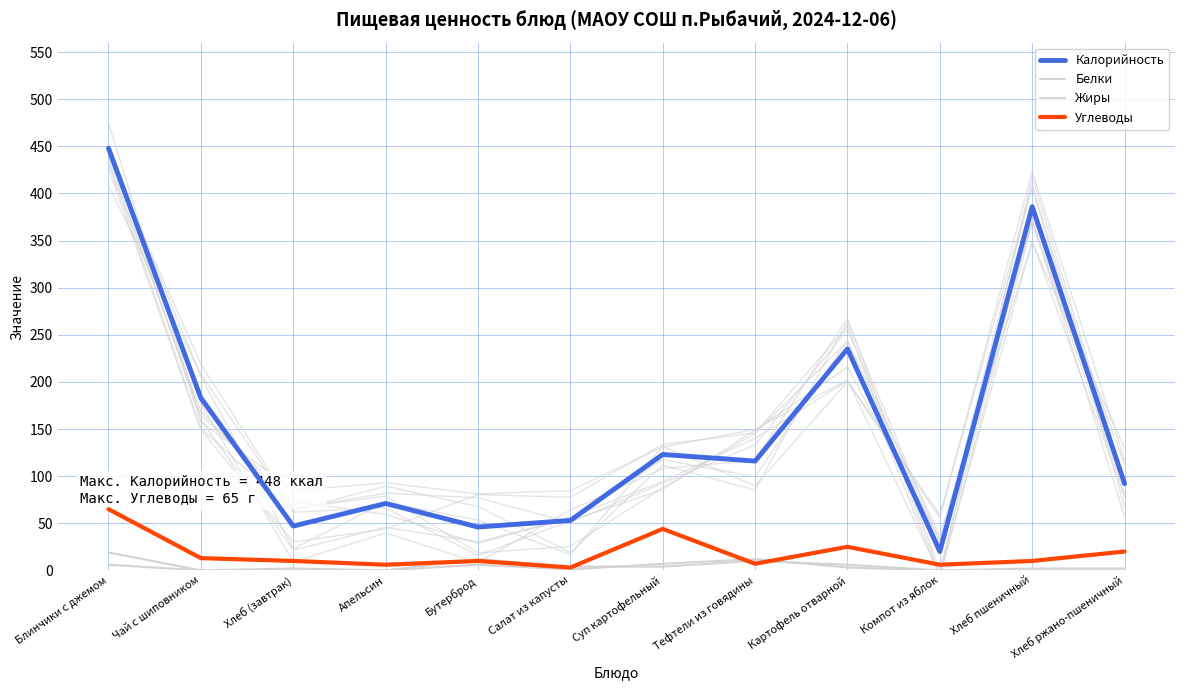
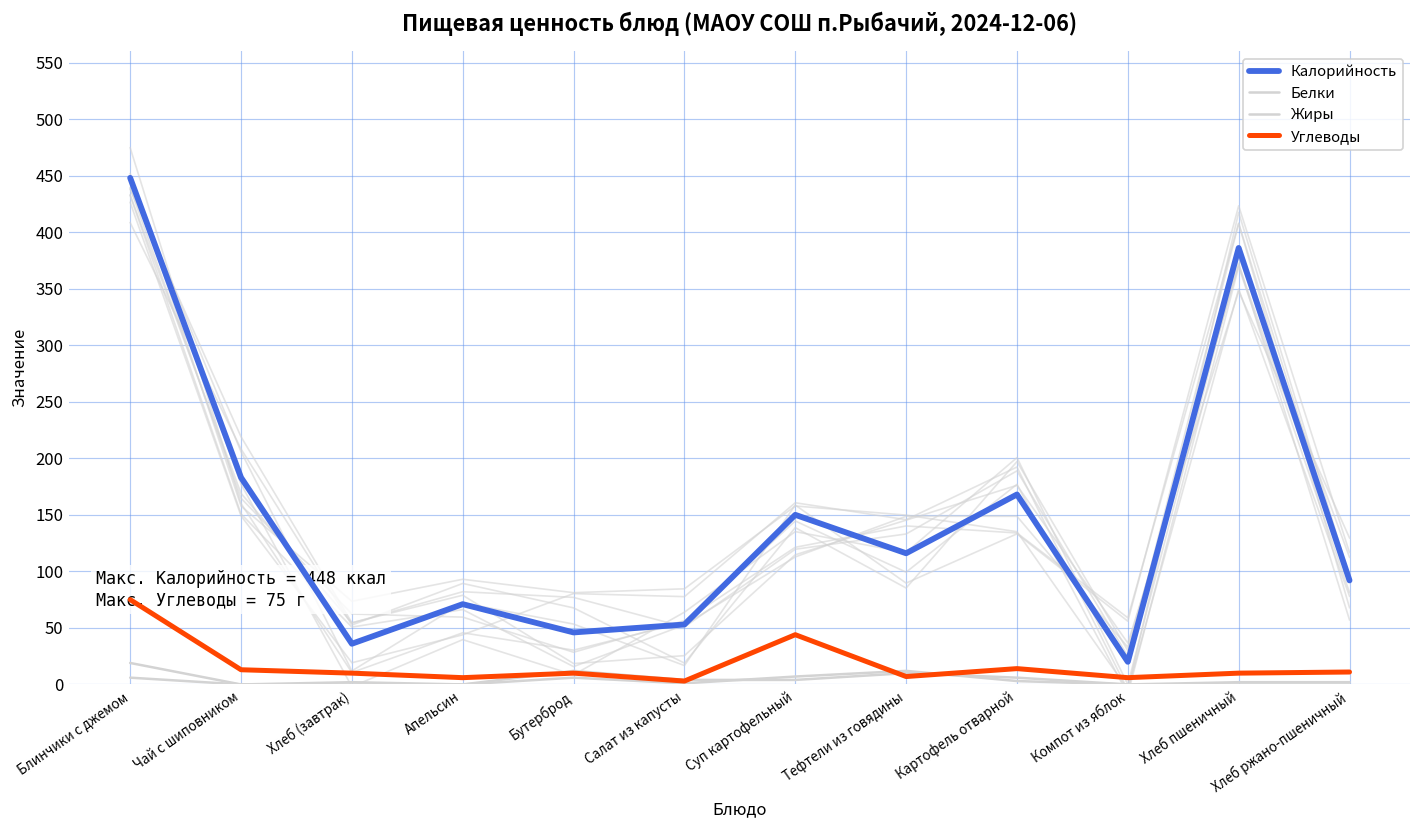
Углеводы, Блинчики с джемом: 65 -> 75
Калорийность, Хлеб (завтрак): 50 -> 40
Калорийность, Суп картофельный: 120 -> 150
Калорийность, Картофель отварной: 240 -> 170
Углеводы, Картофель отварной: 30 -> 10
Углеводы, Хлеб ржано-пшеничный: 20 -> 10
